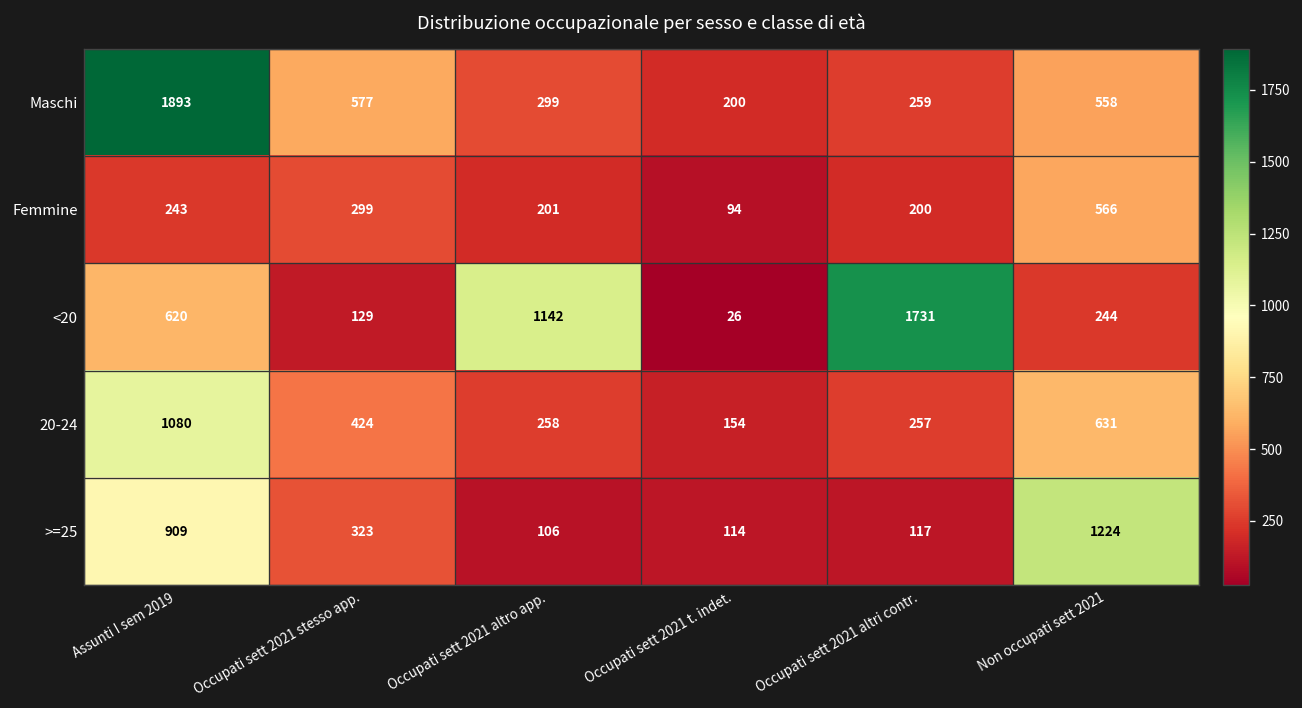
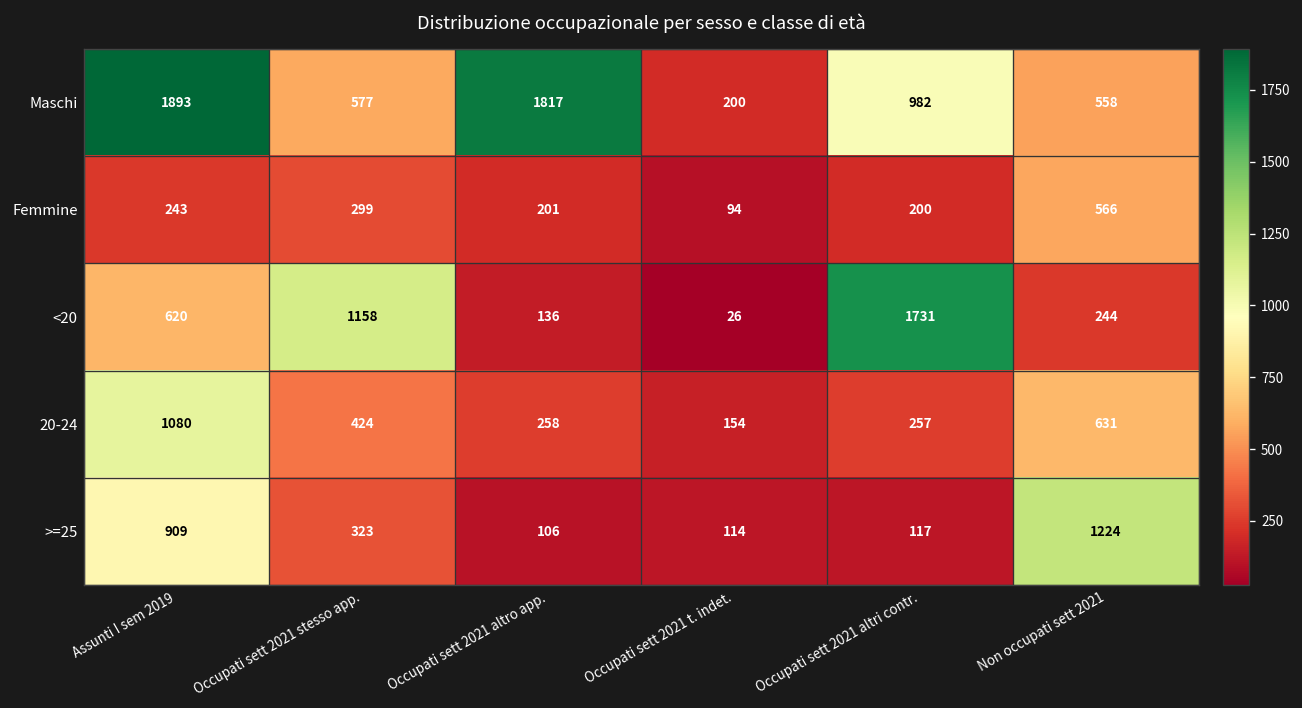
Maschi, Occupati sett 2021 altro app.: 299 -> 1817
Maschi, Occupati sett 2021 altri contr.: 259 -> 982
<20, Occupati sett 2021 stesso app.: 129 -> 1158
<20, Occupati sett 2021 altro app.: 1142 -> 136
